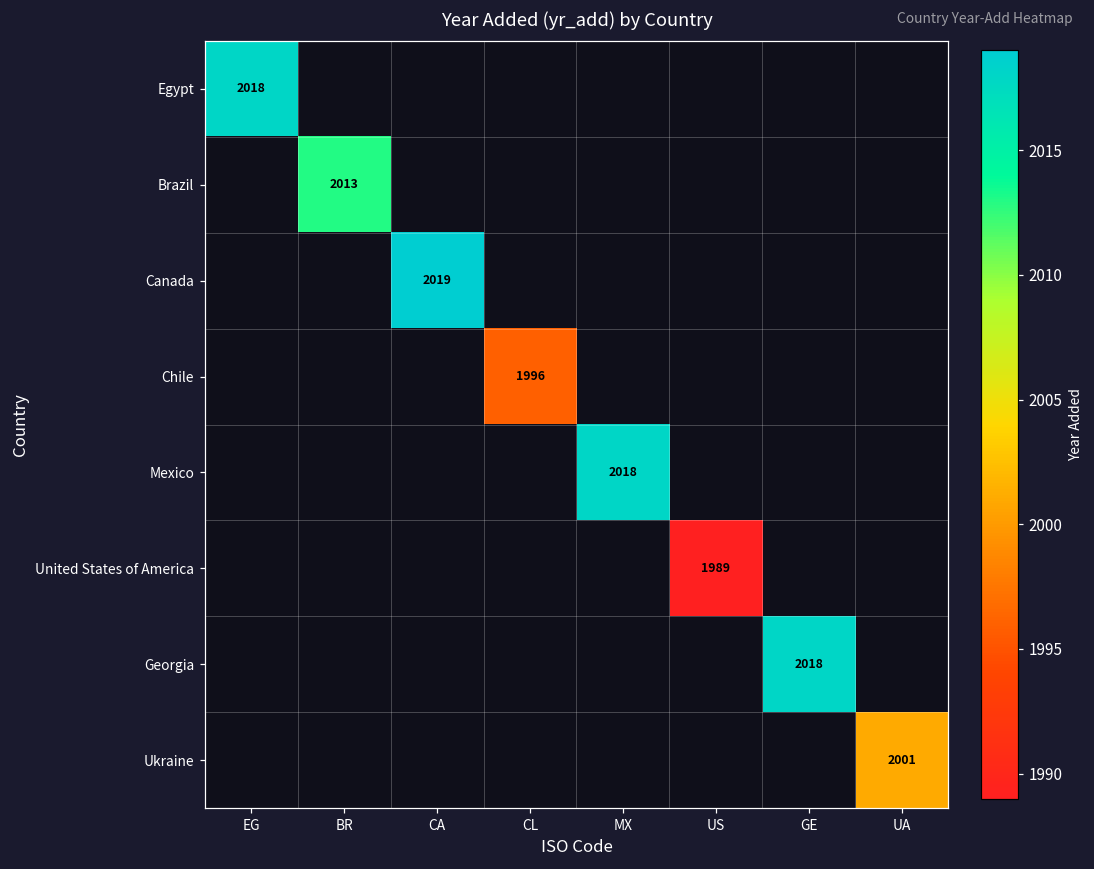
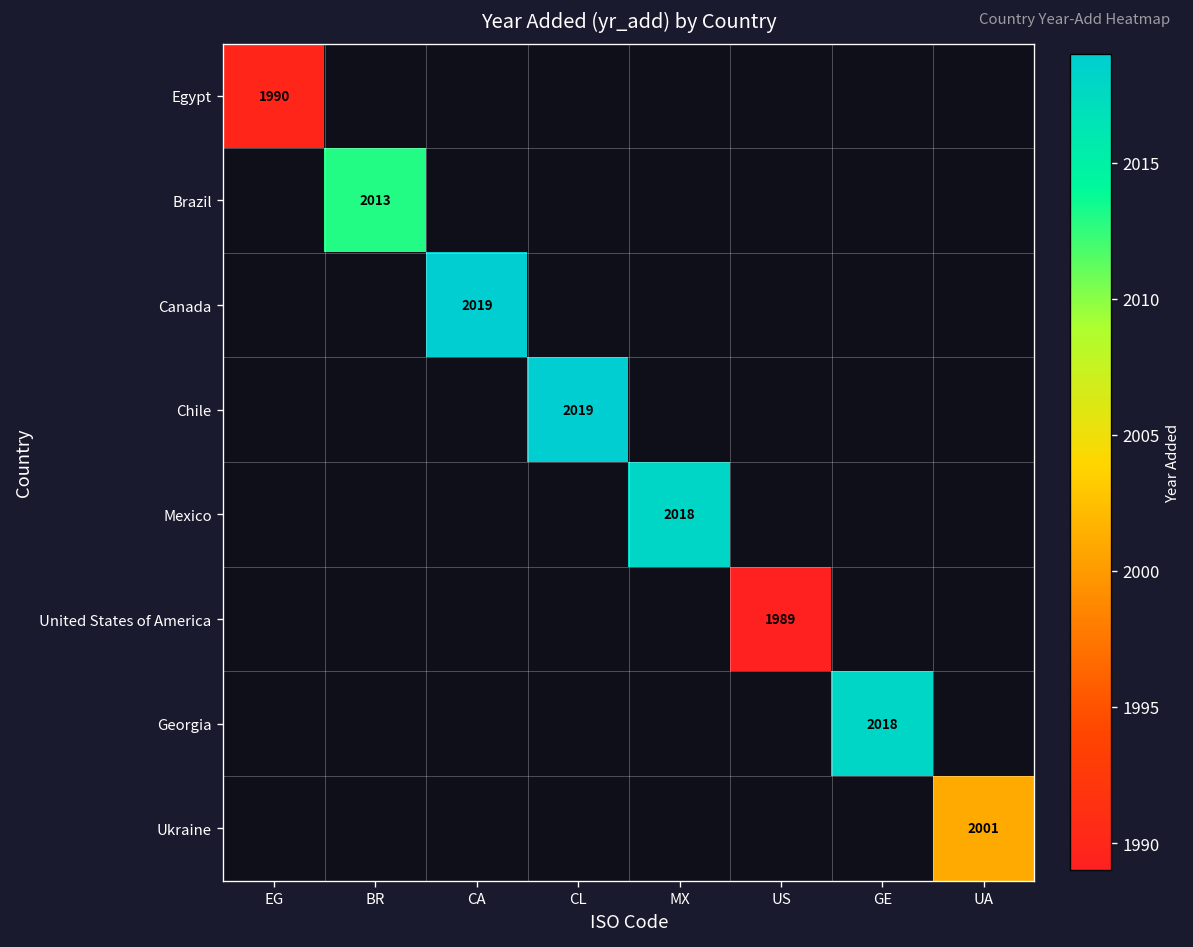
Egypt, EG: 2018 -> 1990
Chile, CL: 1996 -> 2019
